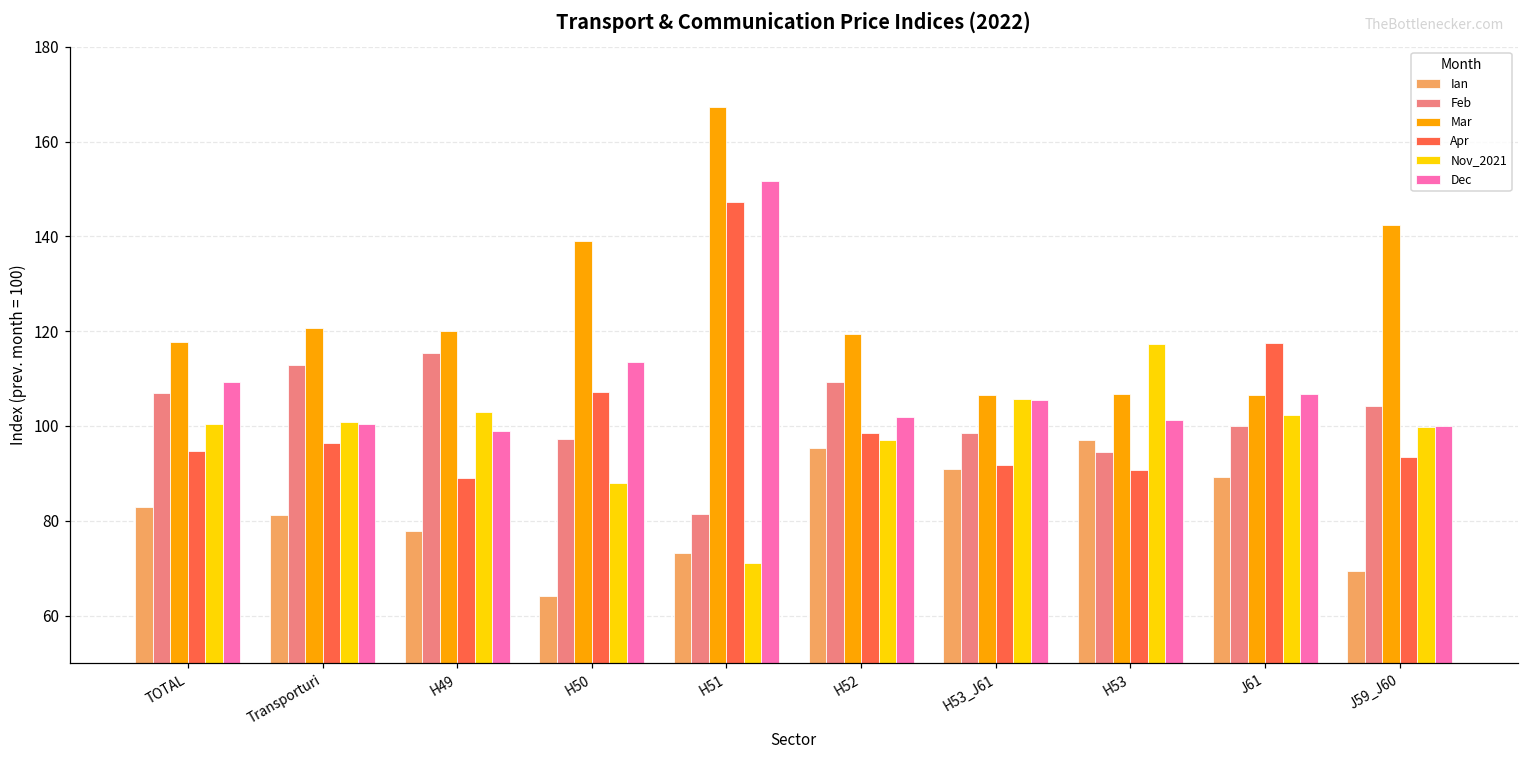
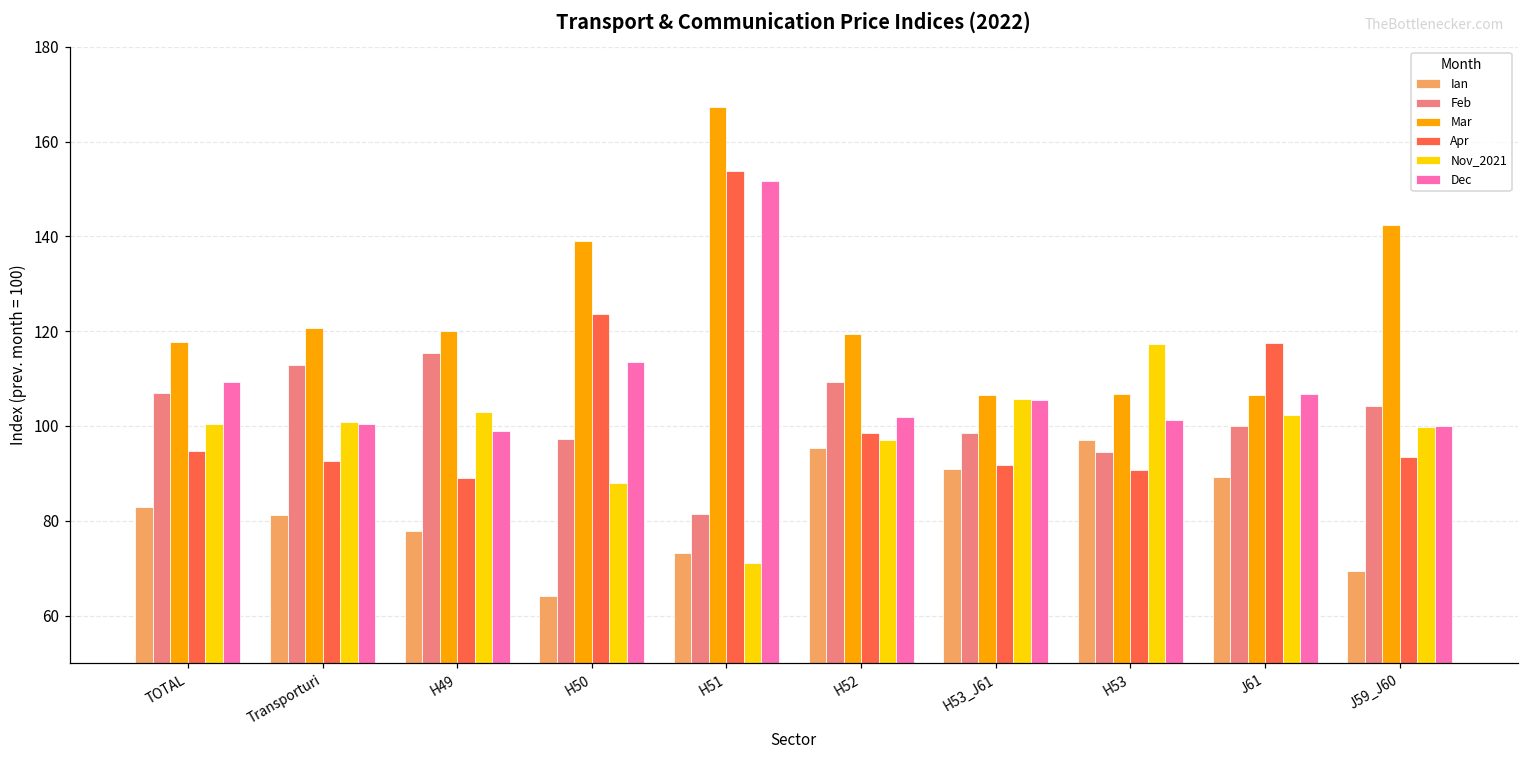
Apr, Transporturi: 96 -> 93
Apr, H50: 107 -> 124
Apr, H51: 147 -> 154
